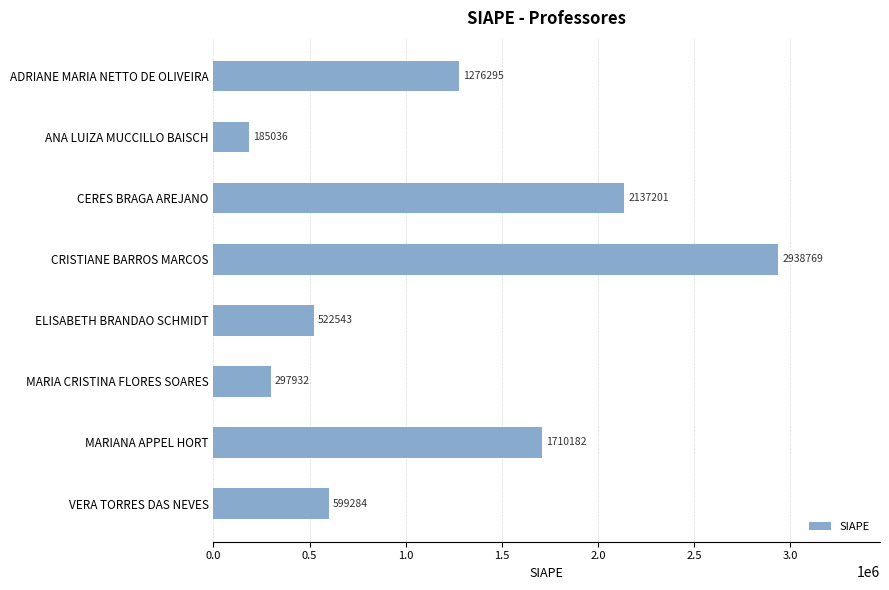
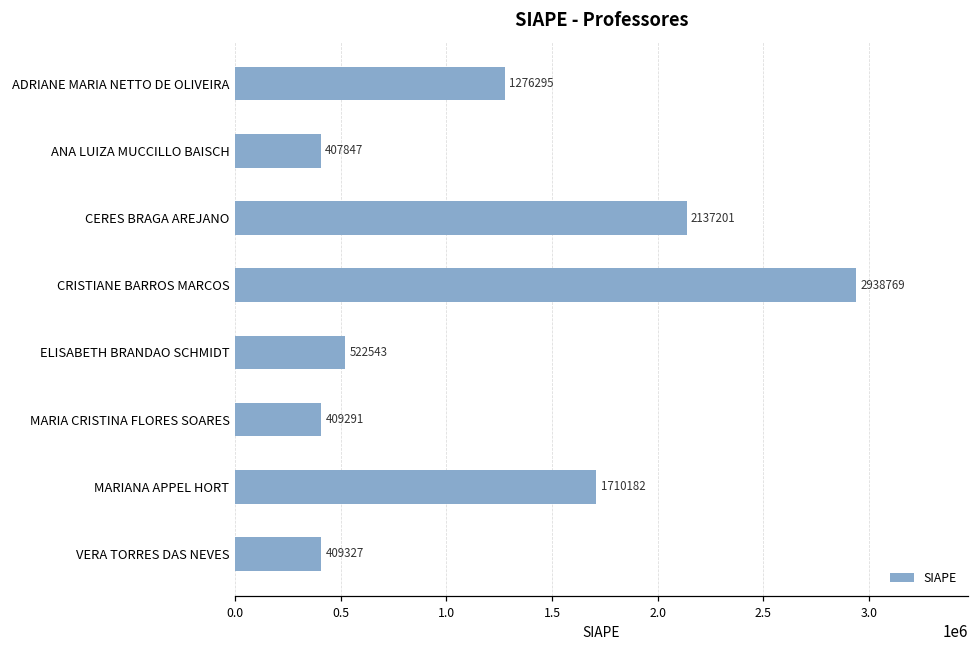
ANA LUIZA MUCCILLO BAISCH: 185036 -> 407847
MARIA CRISTINA FLORES SOARES: 297932 -> 409291
VERA TORRES DAS NEVES: 599284 -> 409327
